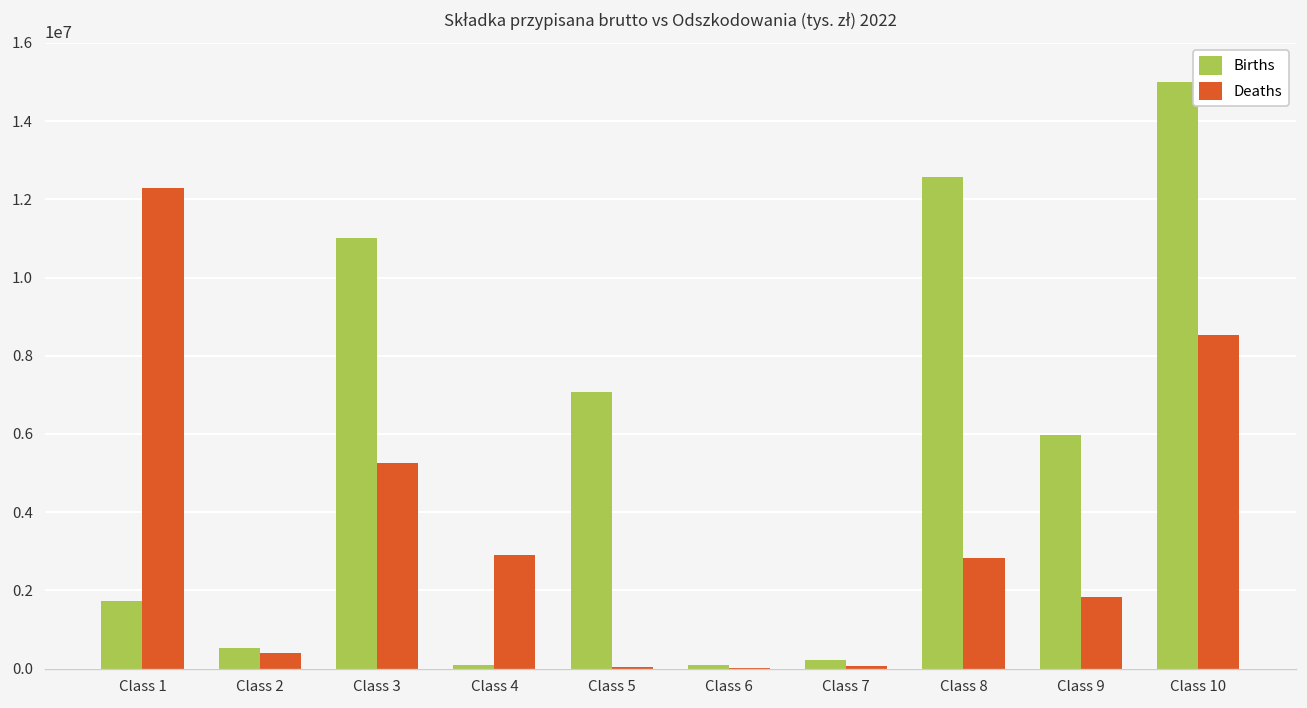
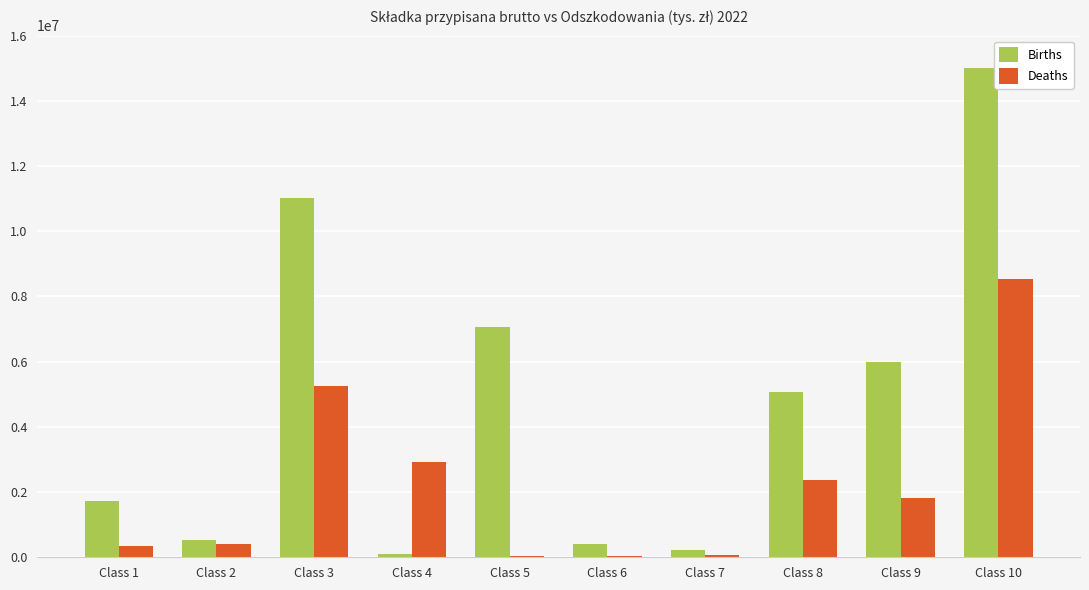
Deaths, Class 1: 12300000 -> 300000
Births, Class 6: 100000 -> 400000
Births, Class 8: 12600000 -> 5100000
Deaths, Class 8: 2800000 -> 2400000
